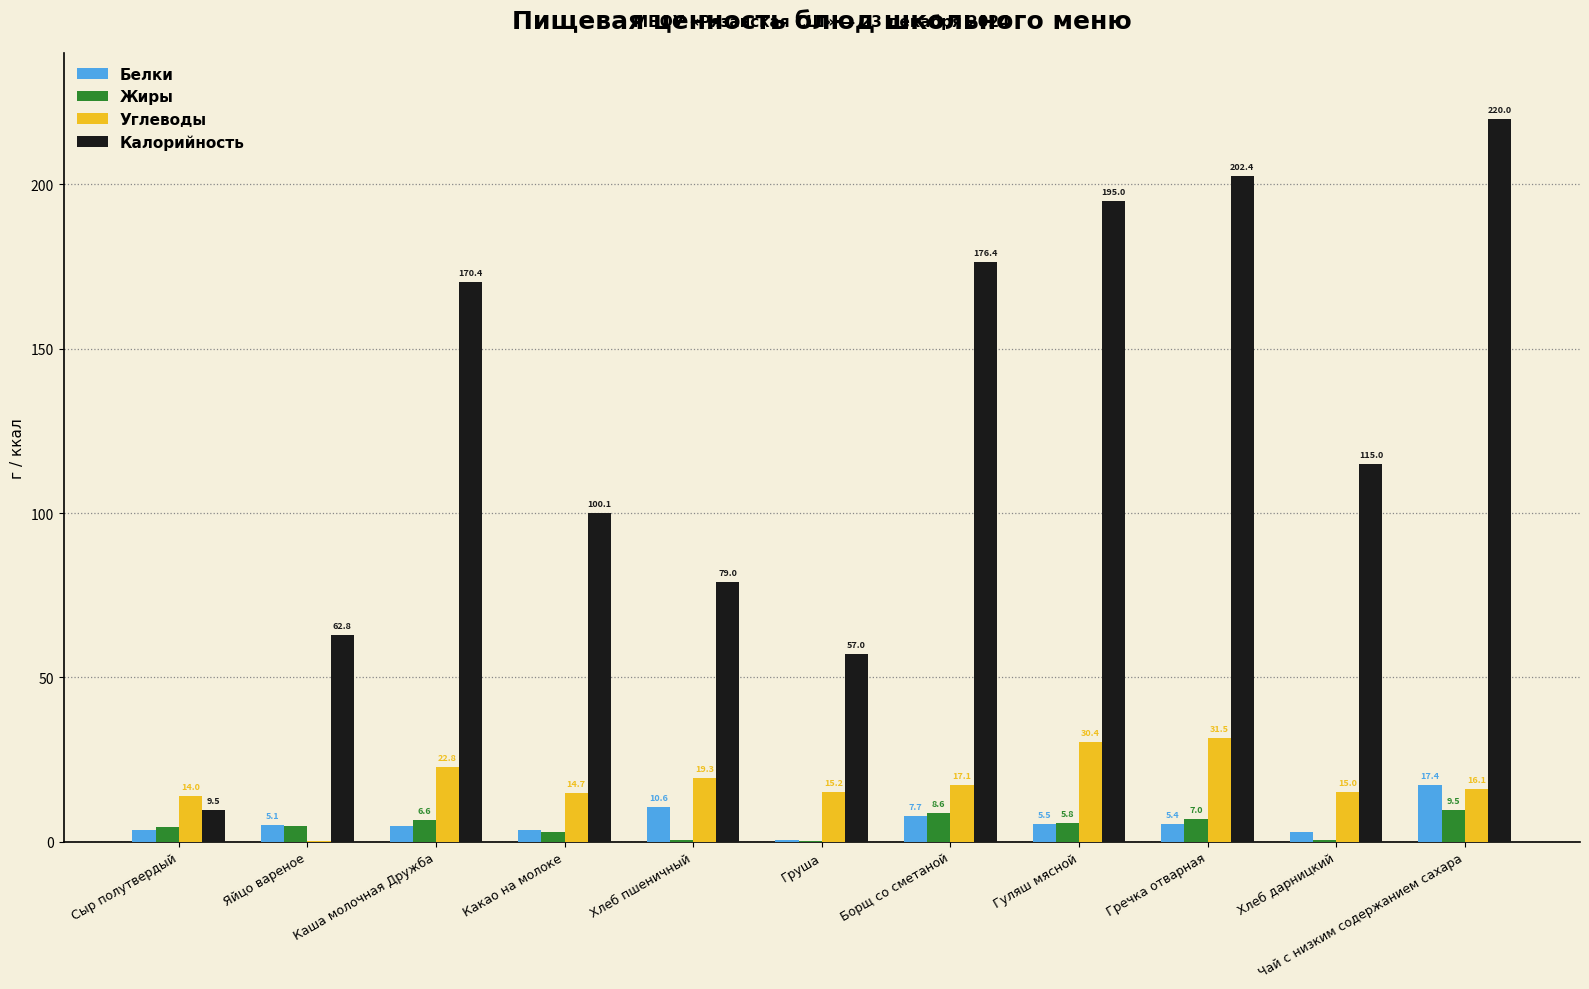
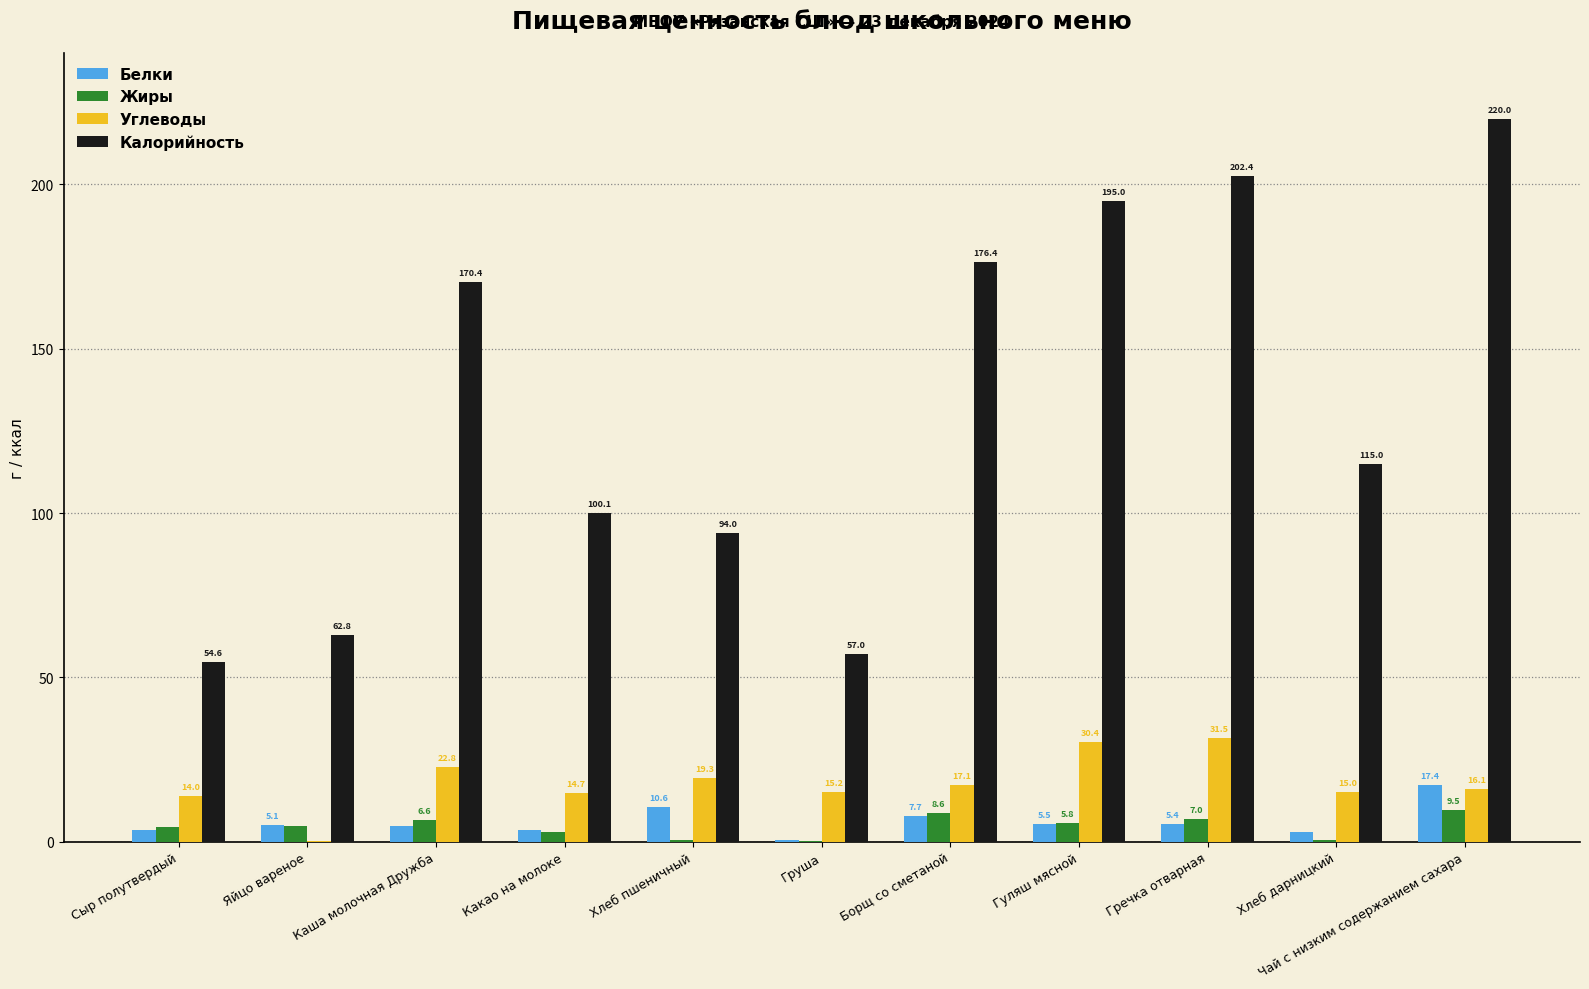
Калорийность, Сыр полутвердый: 9.5 -> 54.6
Калорийность, Хлеб пшеничный: 79.0 -> 94.0
